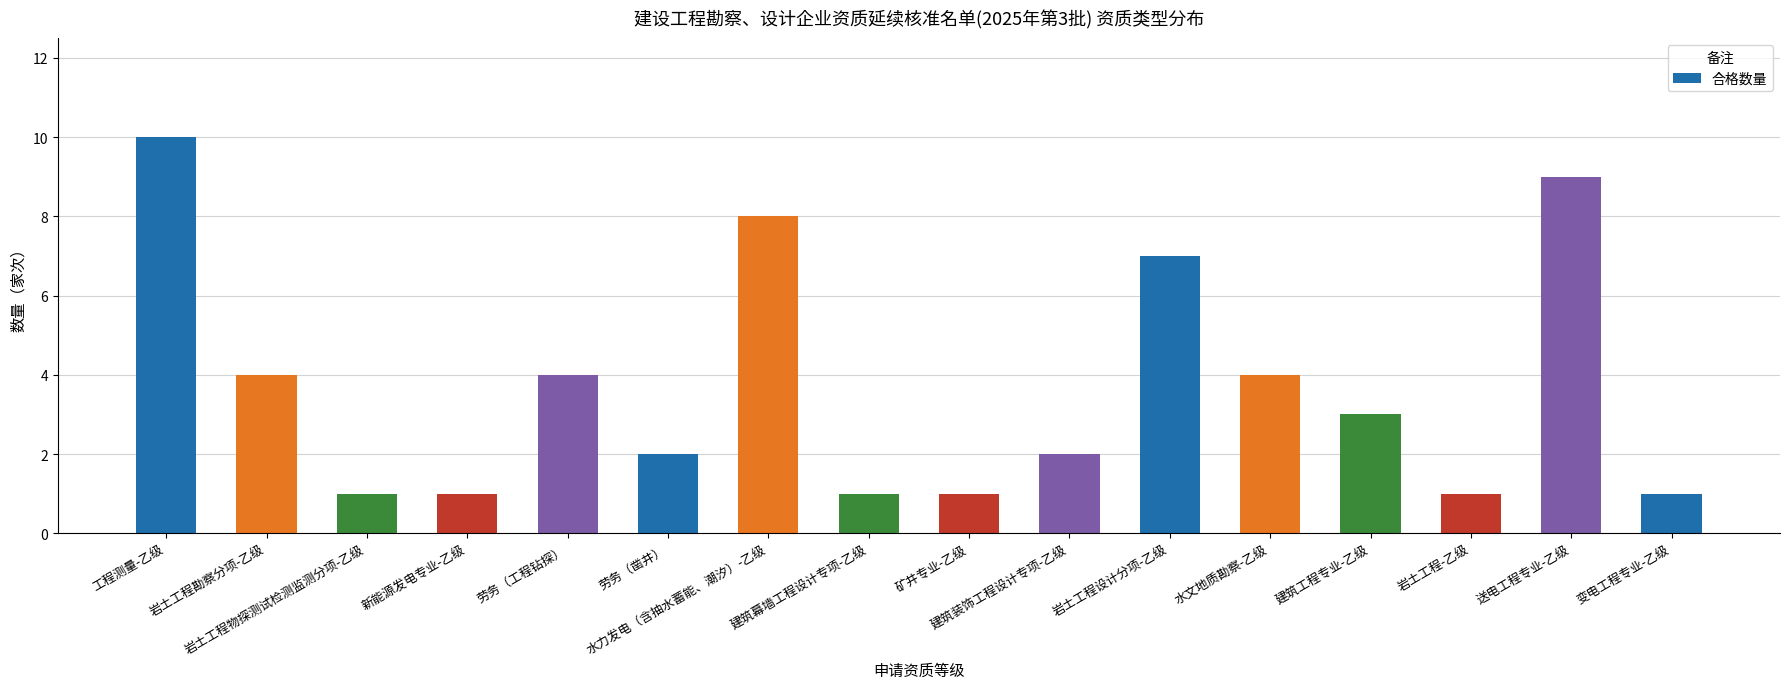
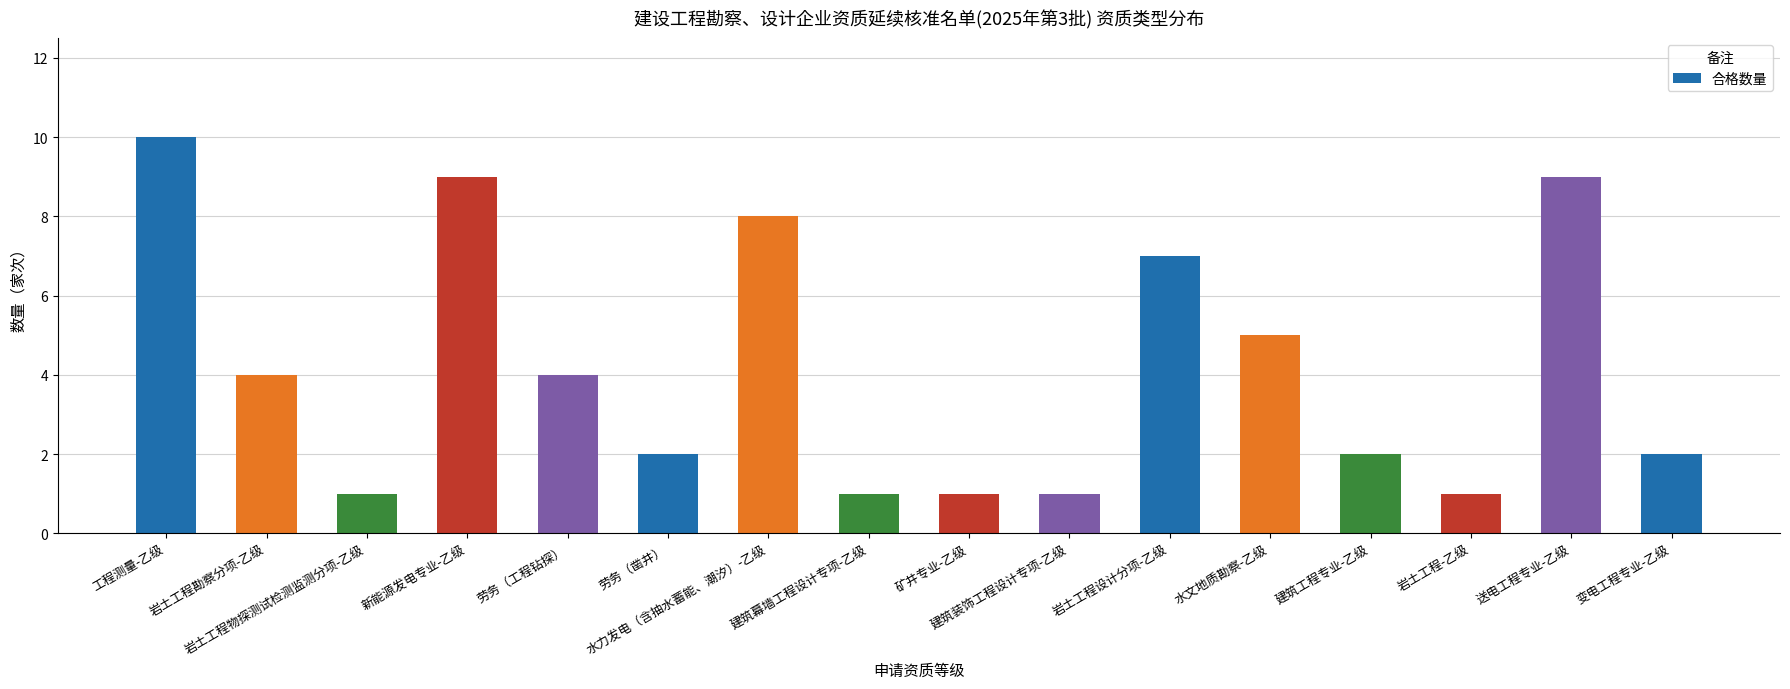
新能源发电专业-乙级: 1 -> 9
建筑装饰工程设计专项-乙级: 2 -> 1
水文地质勘察-乙级: 4 -> 5
建筑工程专业-乙级: 3 -> 2
变电工程专业-乙级: 1 -> 2
